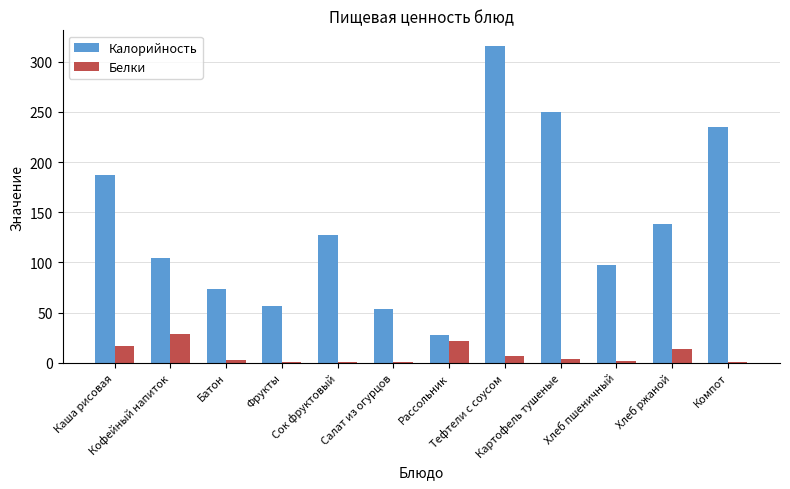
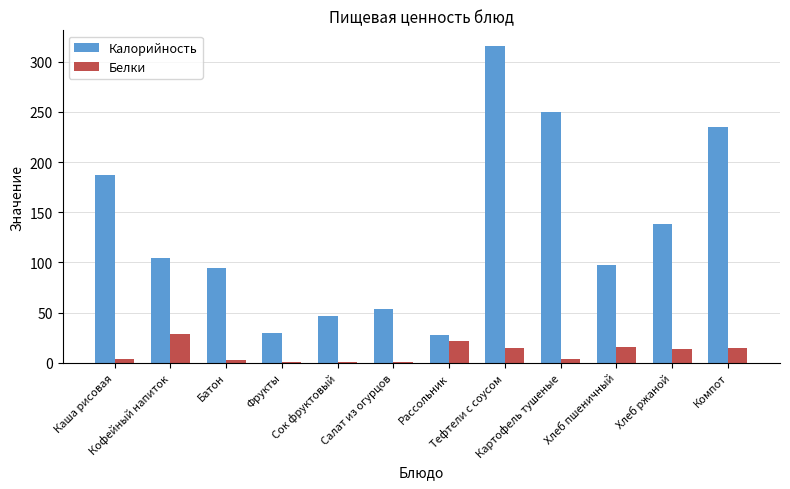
Белки, Каша рисовая: 17 -> 4
Калорийность, Батон: 73 -> 94
Калорийность, Фрукты: 57 -> 30
Калорийность, Сок фруктовый: 128 -> 47
Белки, Тефтели с соусом: 7 -> 15
Белки, Хлеб пшеничный: 2 -> 16
Белки, Компот: 1 -> 14
